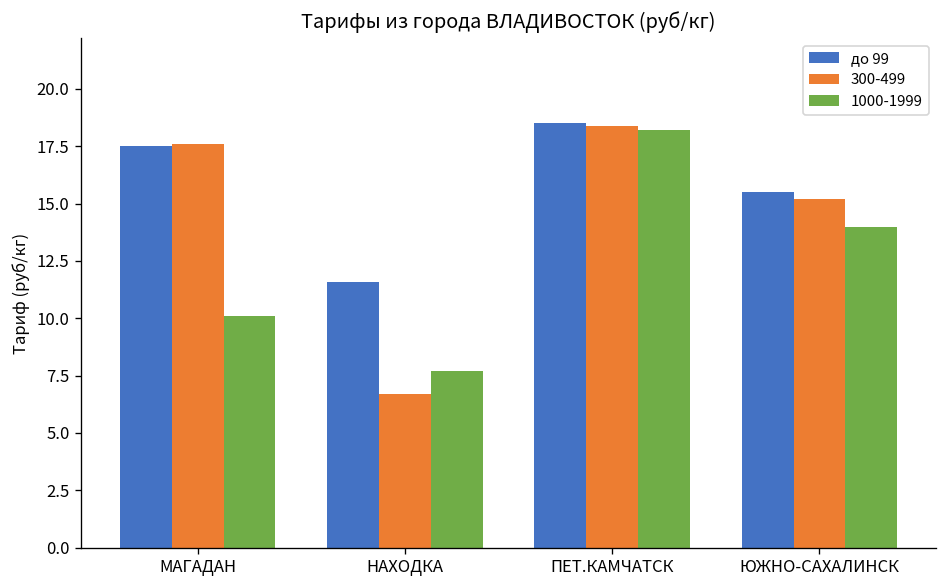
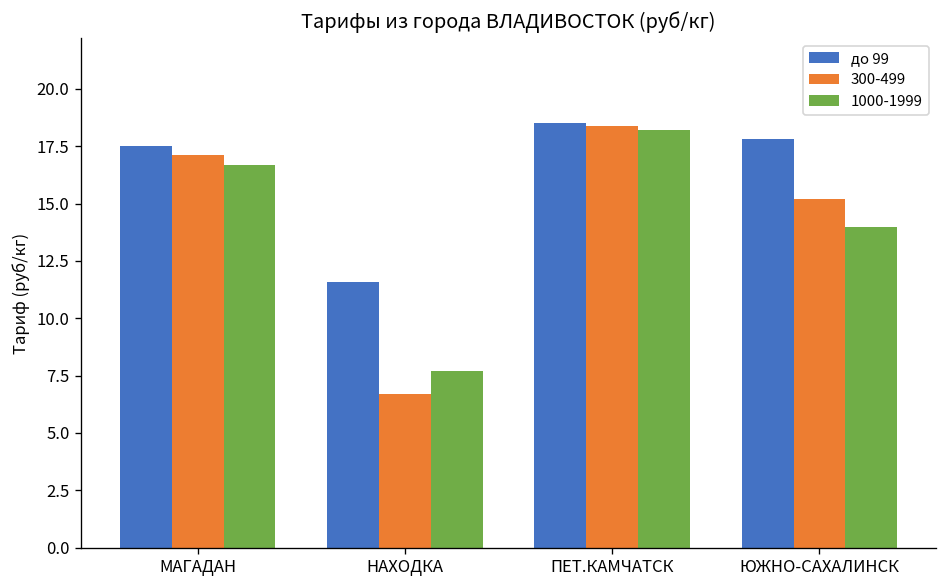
300-499, МАГАДАН: 17.6 -> 17.1
1000-1999, МАГАДАН: 10.1 -> 16.7
до 99, ЮЖНО-САХАЛИНСК: 15.5 -> 17.8
